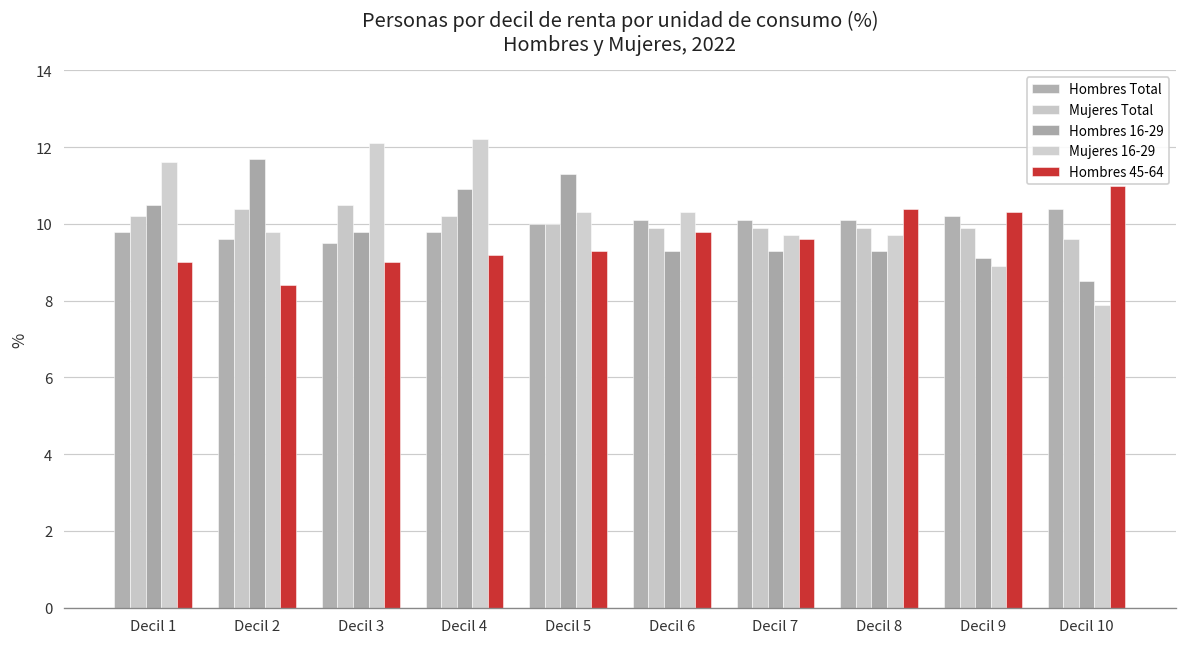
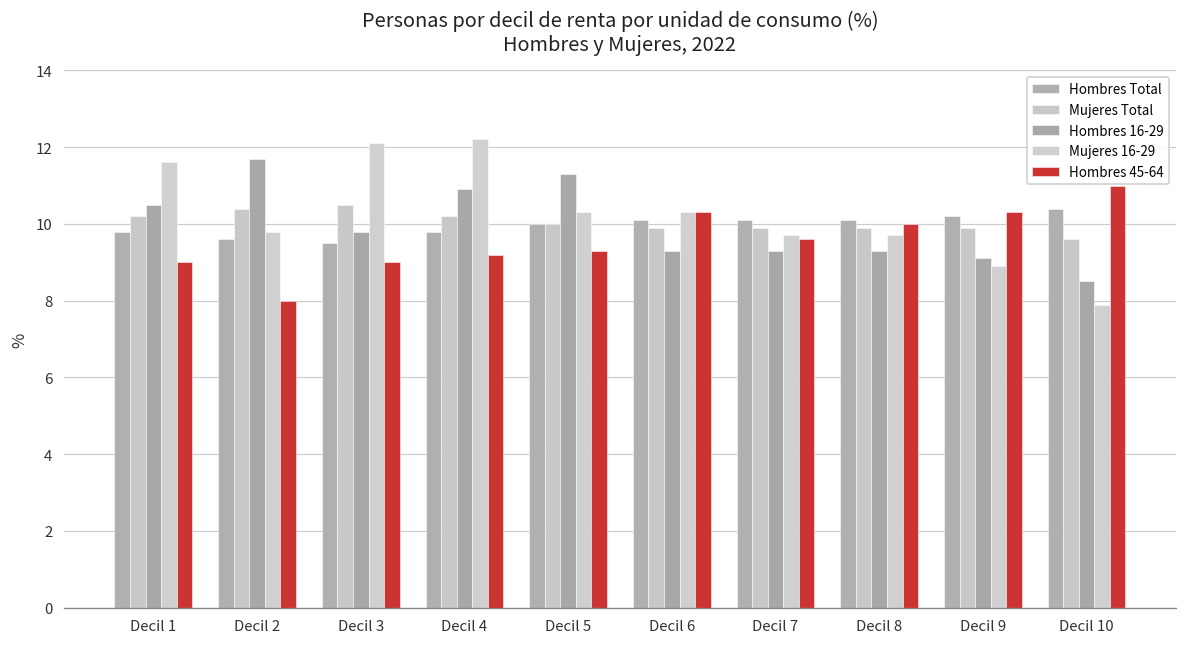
Hombres 45-64, Decil 2: 8.4 -> 8.0
Hombres 45-64, Decil 6: 9.8 -> 10.3
Hombres 45-64, Decil 8: 10.4 -> 10.0
